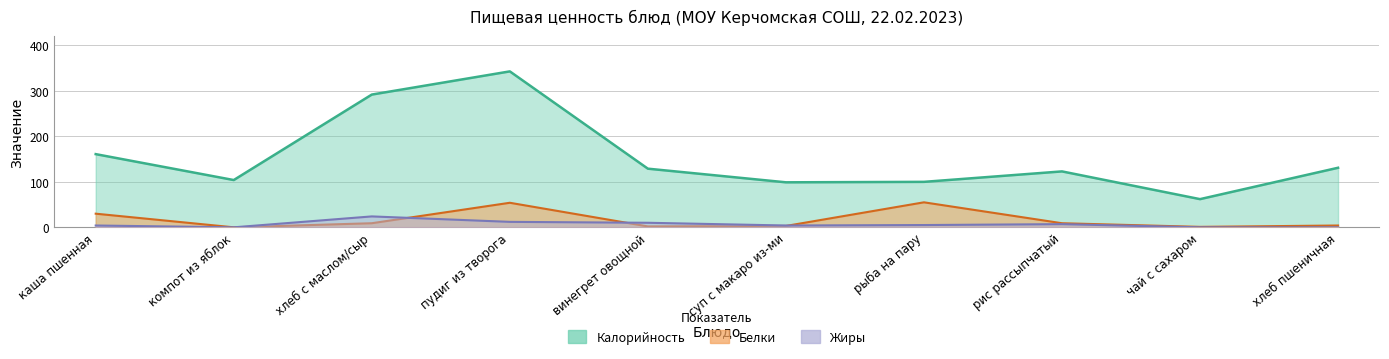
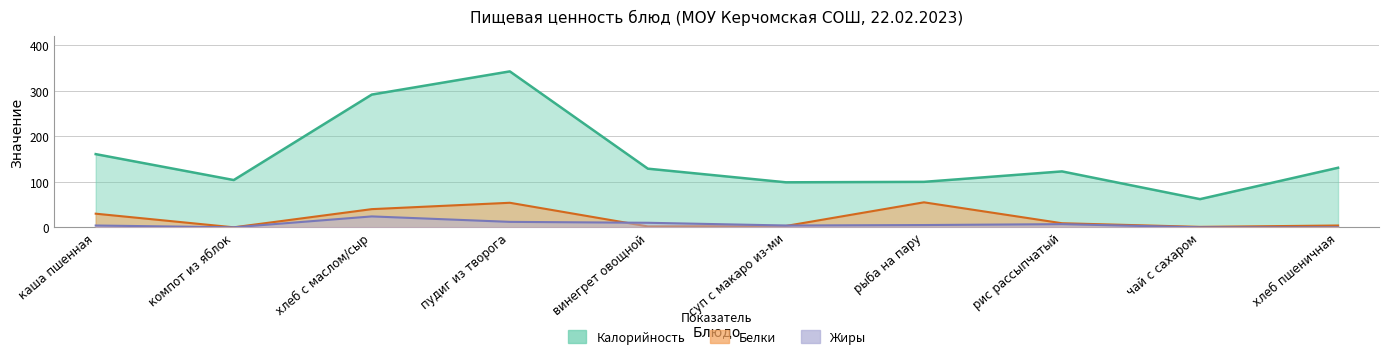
Белки, хлеб с маслом/сыр: 10 -> 40
